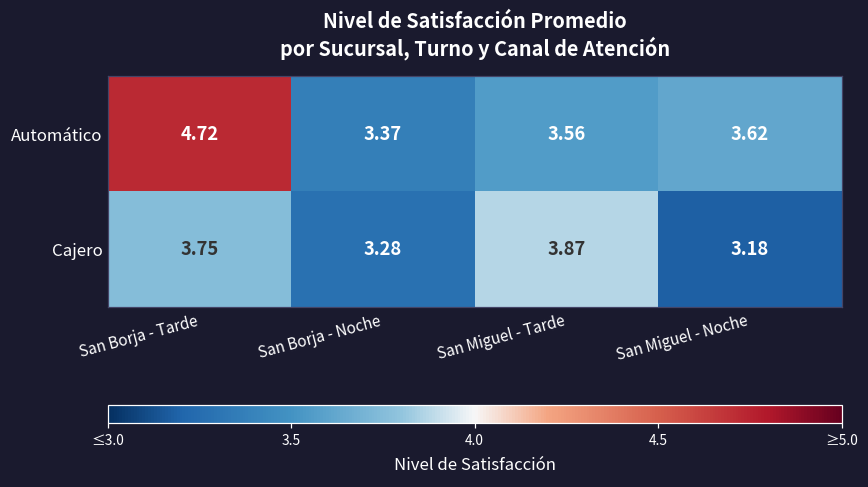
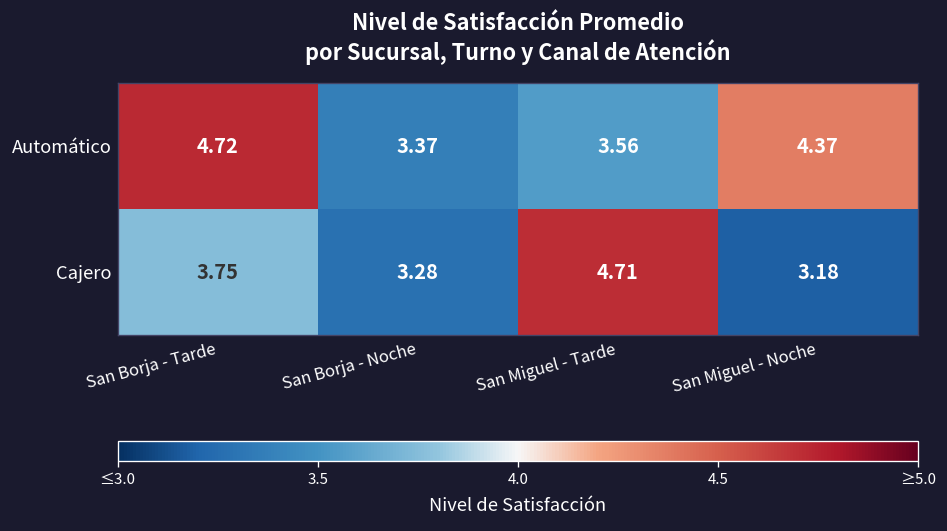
Automático, San Miguel - Noche: 3.62 -> 4.37
Cajero, San Miguel - Tarde: 3.87 -> 4.71
